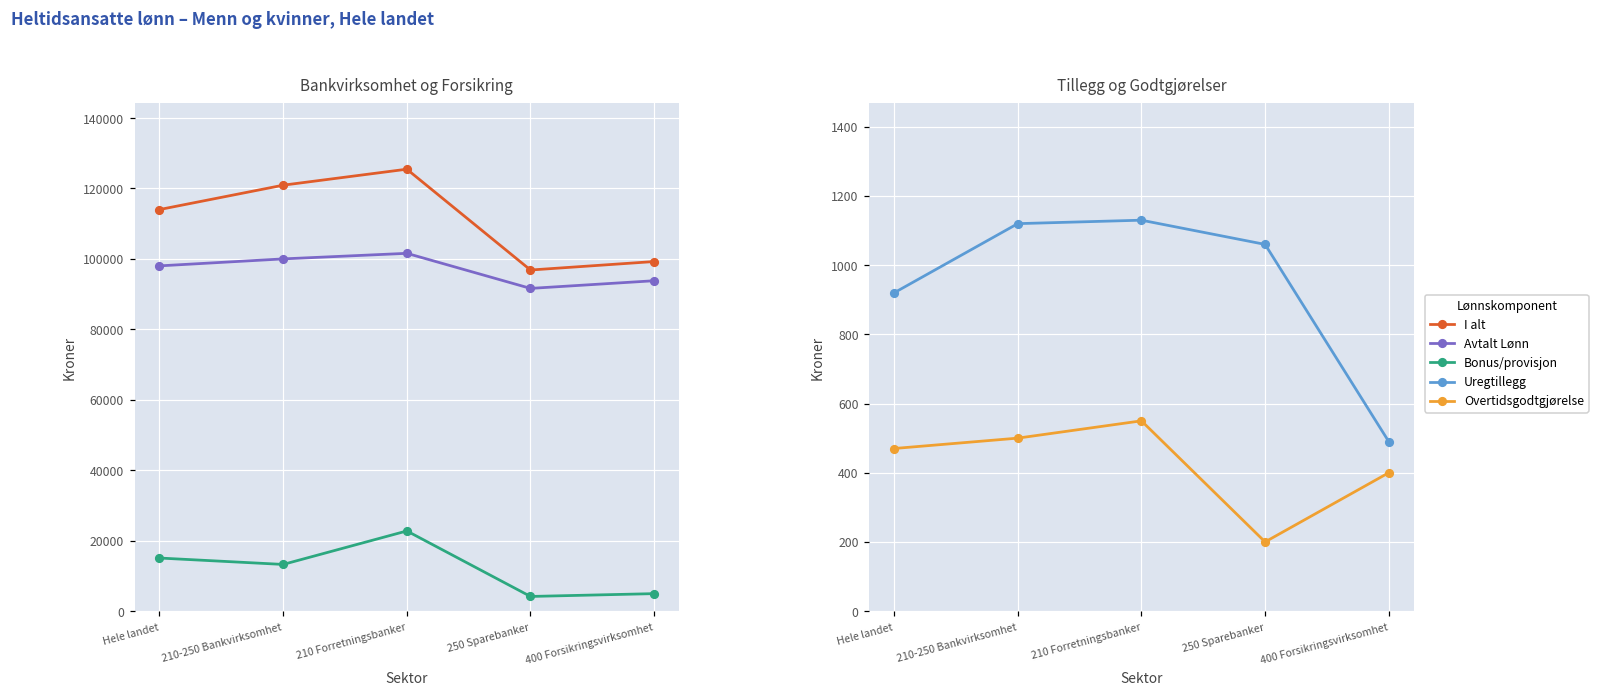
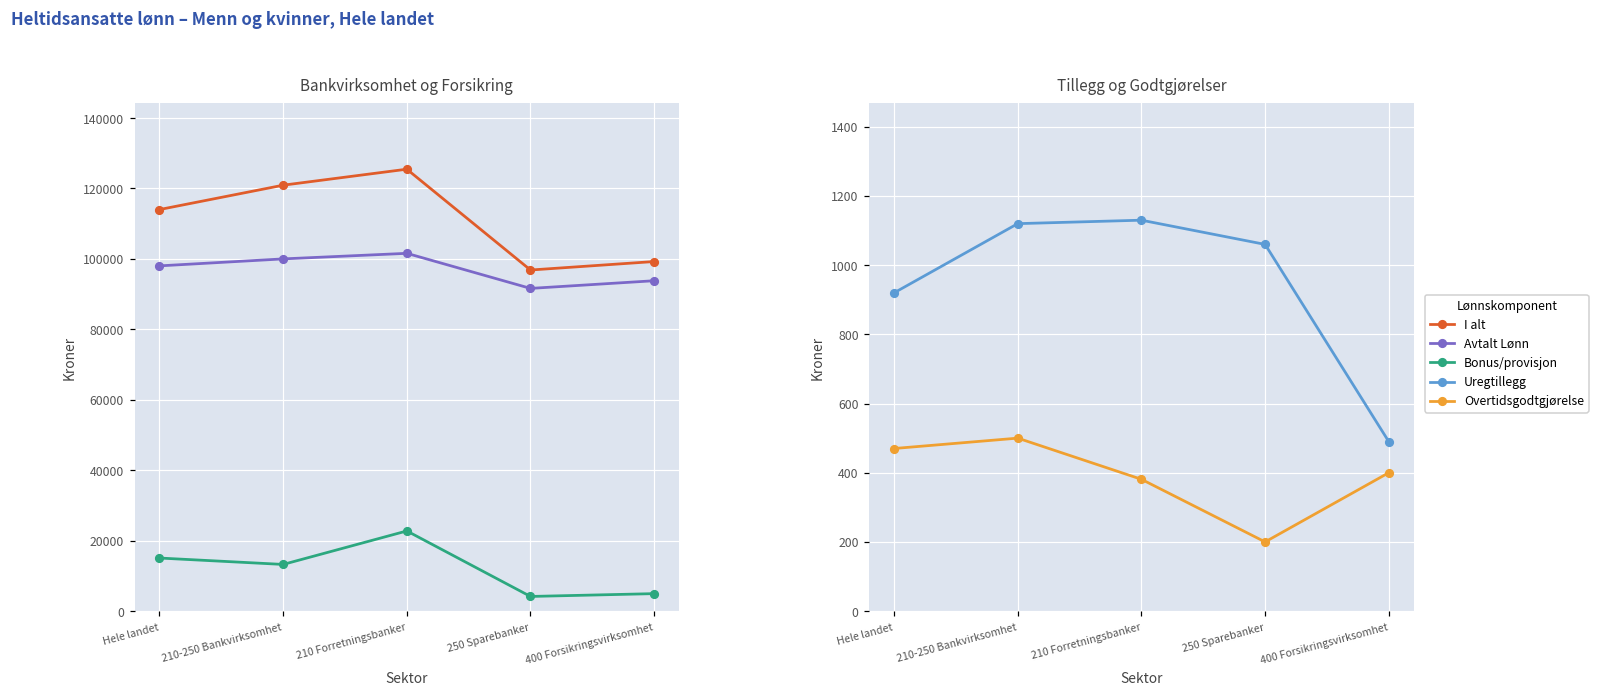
Tillegg og Godtgjørelser, Overtidsgodtgjørelse, 210 Forretningsbanker: 550 -> 380
